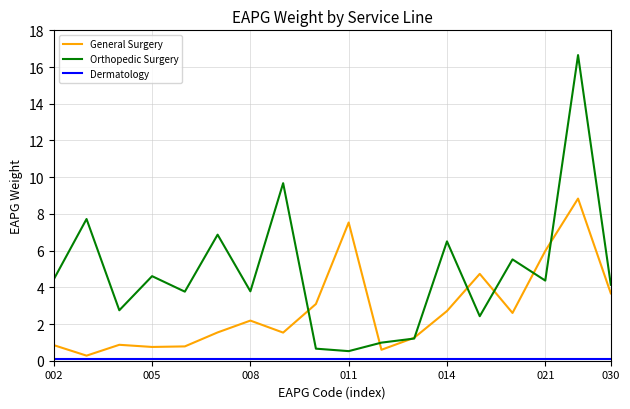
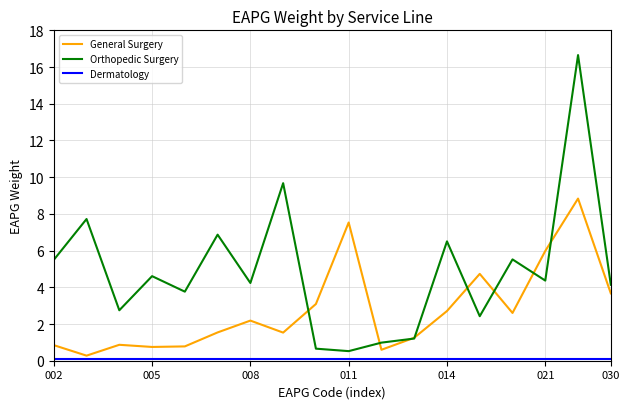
Orthopedic Surgery, 002: 4.4 -> 5.5
Orthopedic Surgery, 008: 3.8 -> 4.2
